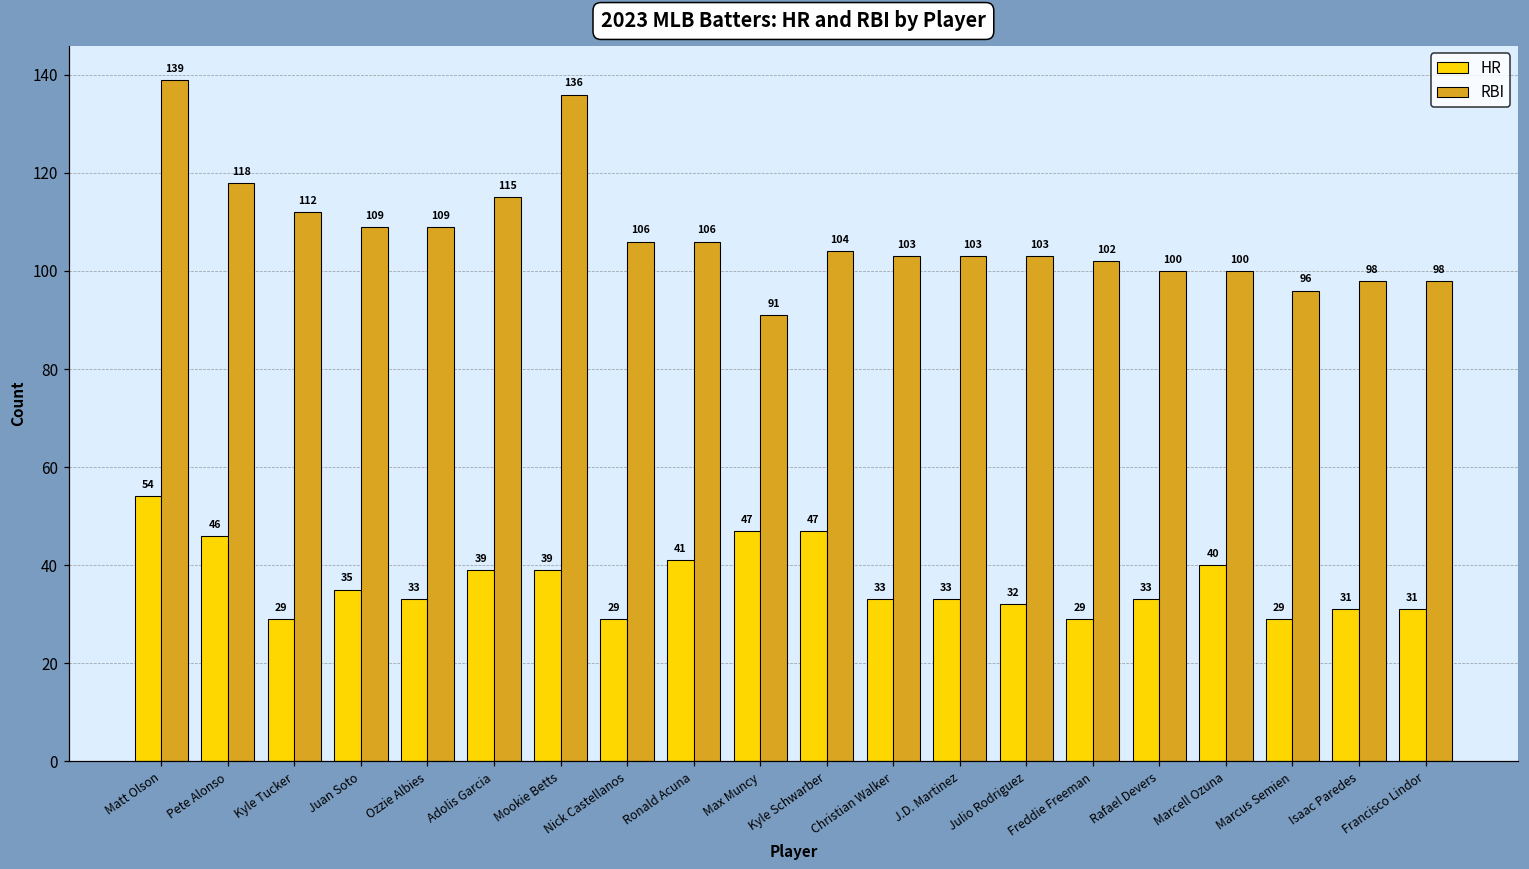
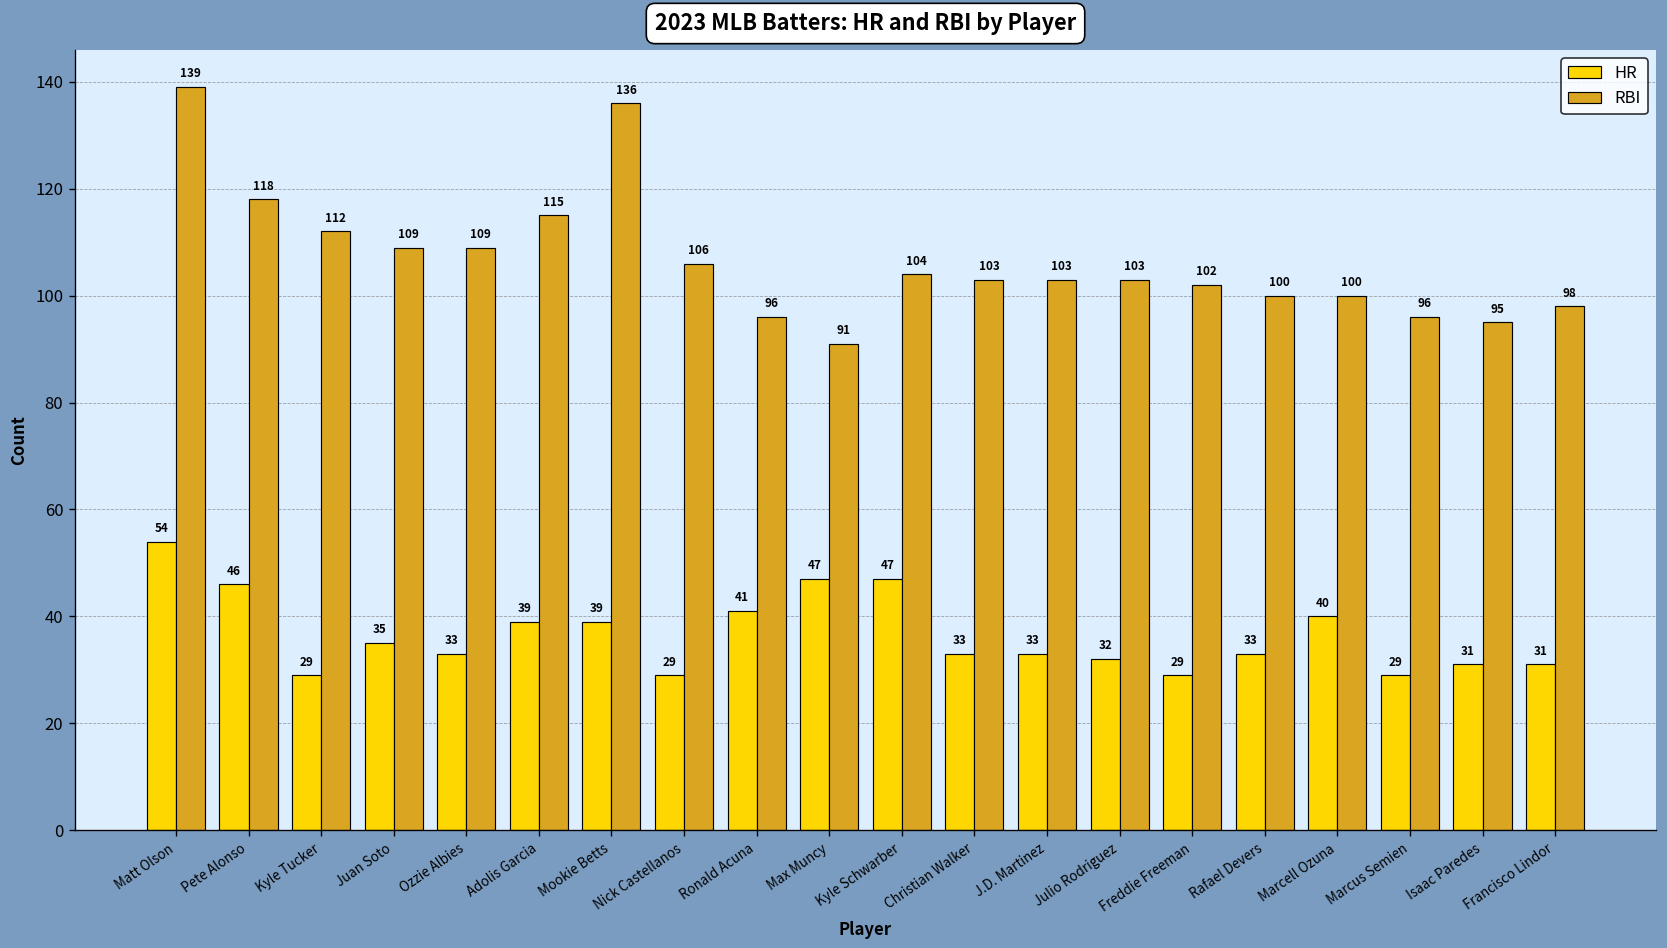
RBI, Ronald Acuna: 106 -> 96
RBI, Isaac Paredes: 98 -> 95
